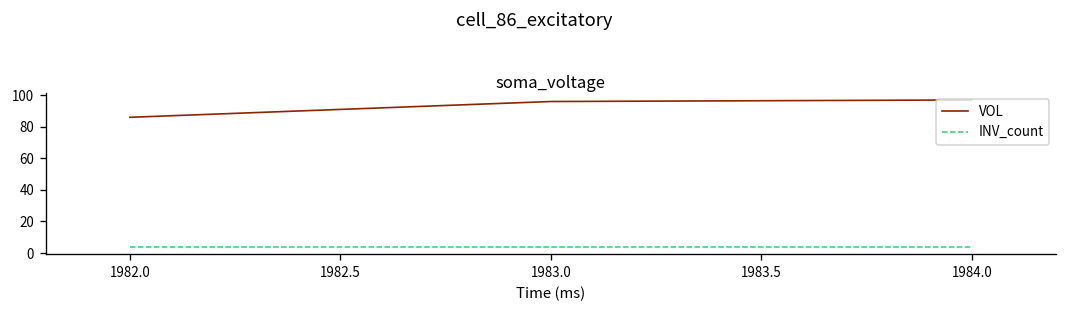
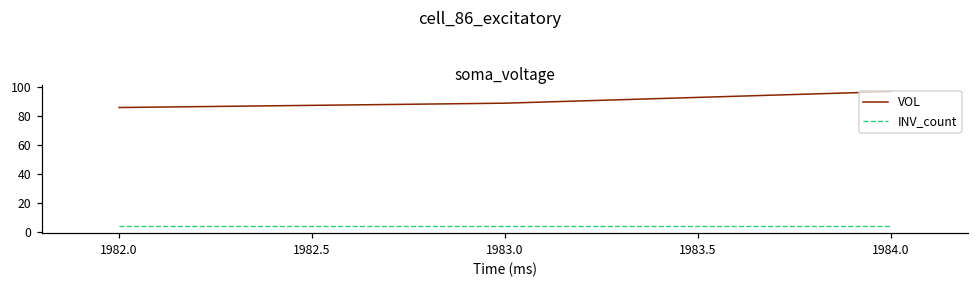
VOL, 1983.0: 96 -> 89
